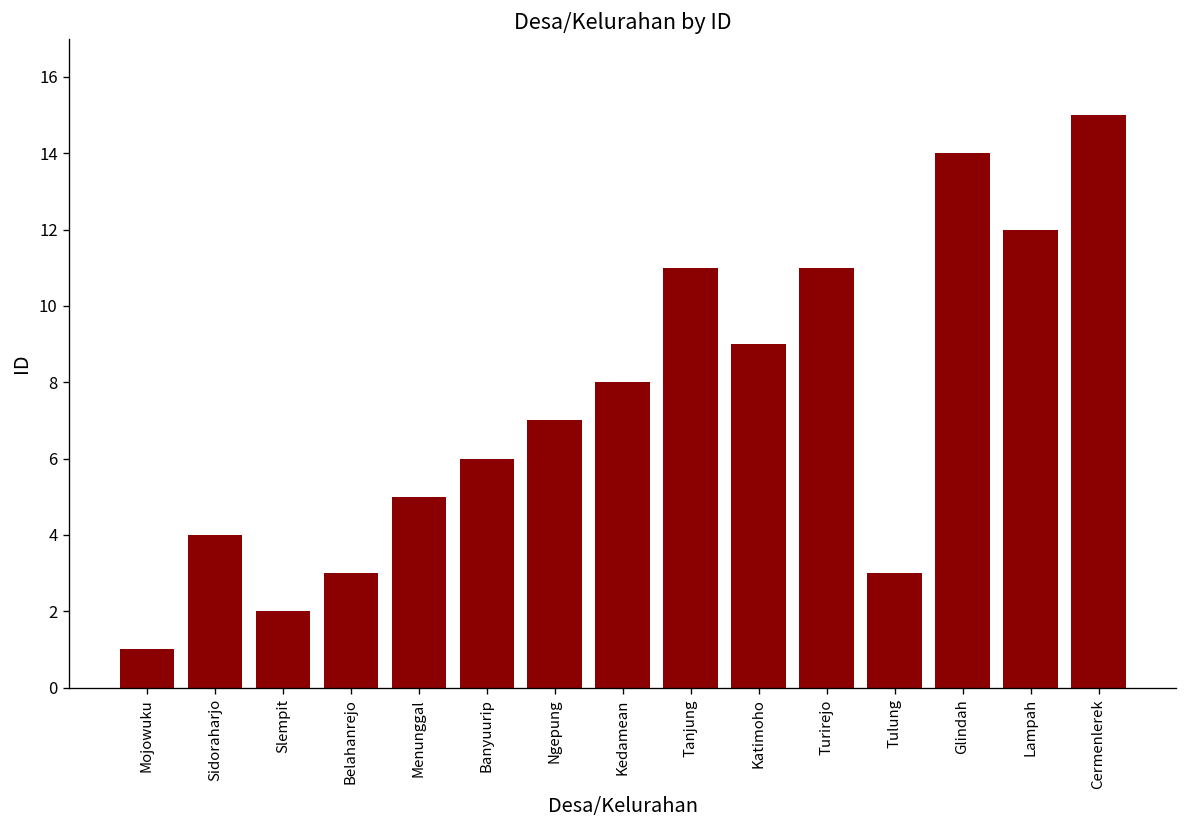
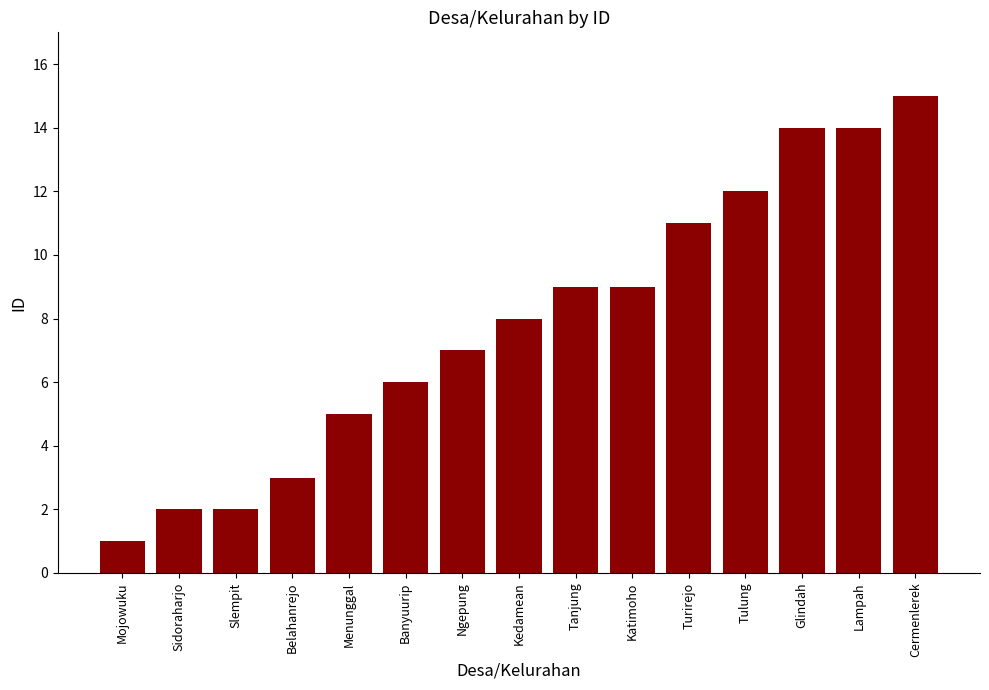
Sidoraharjo: 4 -> 2
Tanjung: 11 -> 9
Tulung: 3 -> 12
Lampah: 12 -> 14
